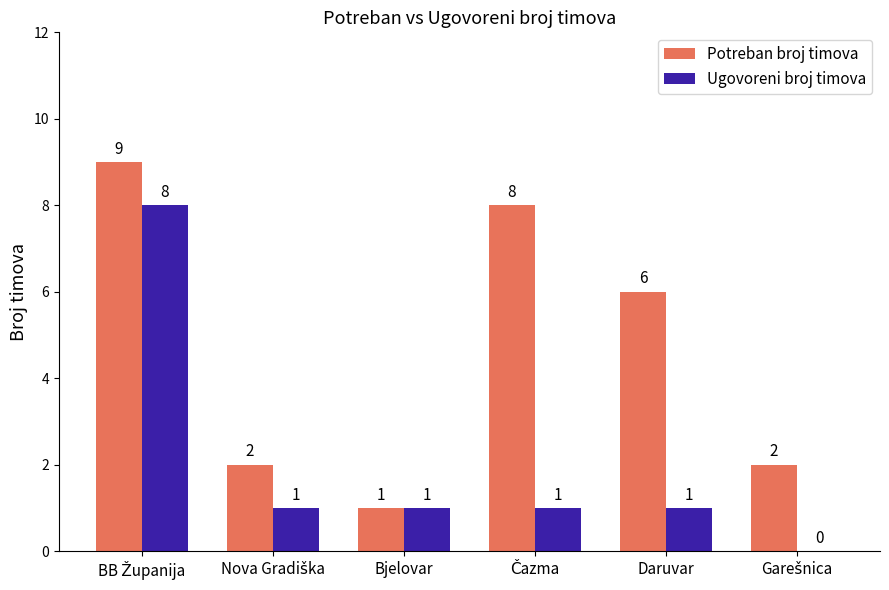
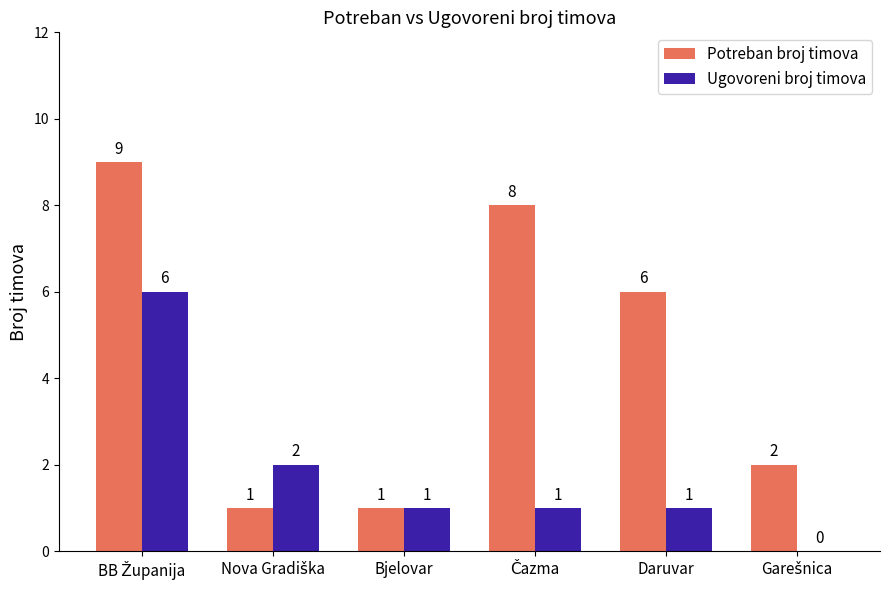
Ugovoreni broj timova, BB Županija: 8 -> 6
Potreban broj timova, Nova Gradiška: 2 -> 1
Ugovoreni broj timova, Nova Gradiška: 1 -> 2
